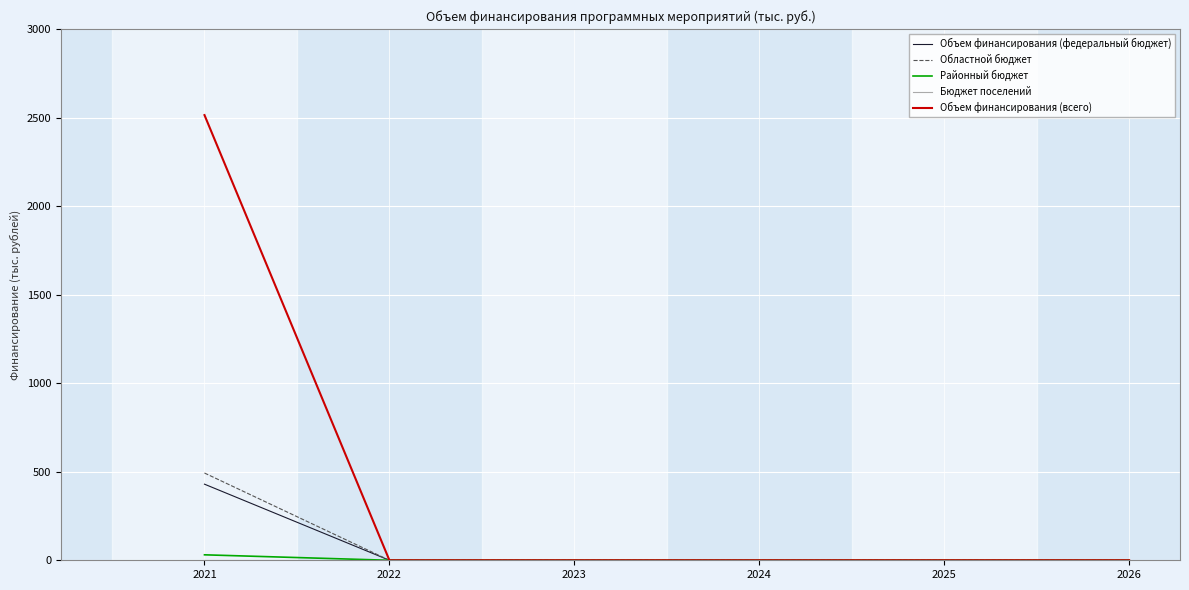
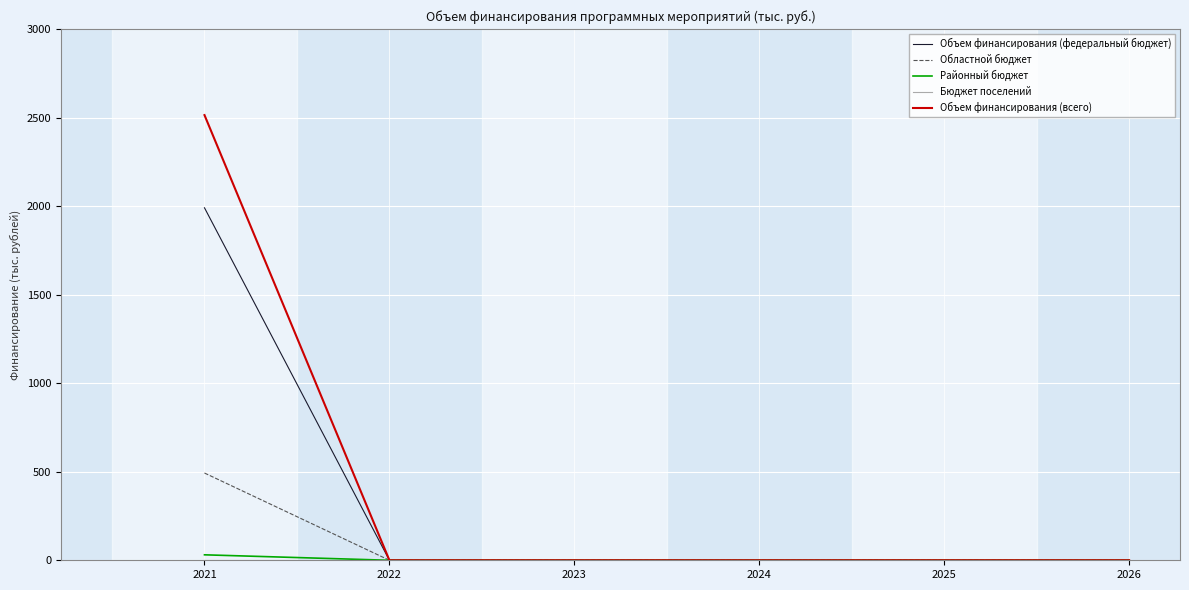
Объем финансирования (федеральный бюджет), 2021: 430 -> 1990
